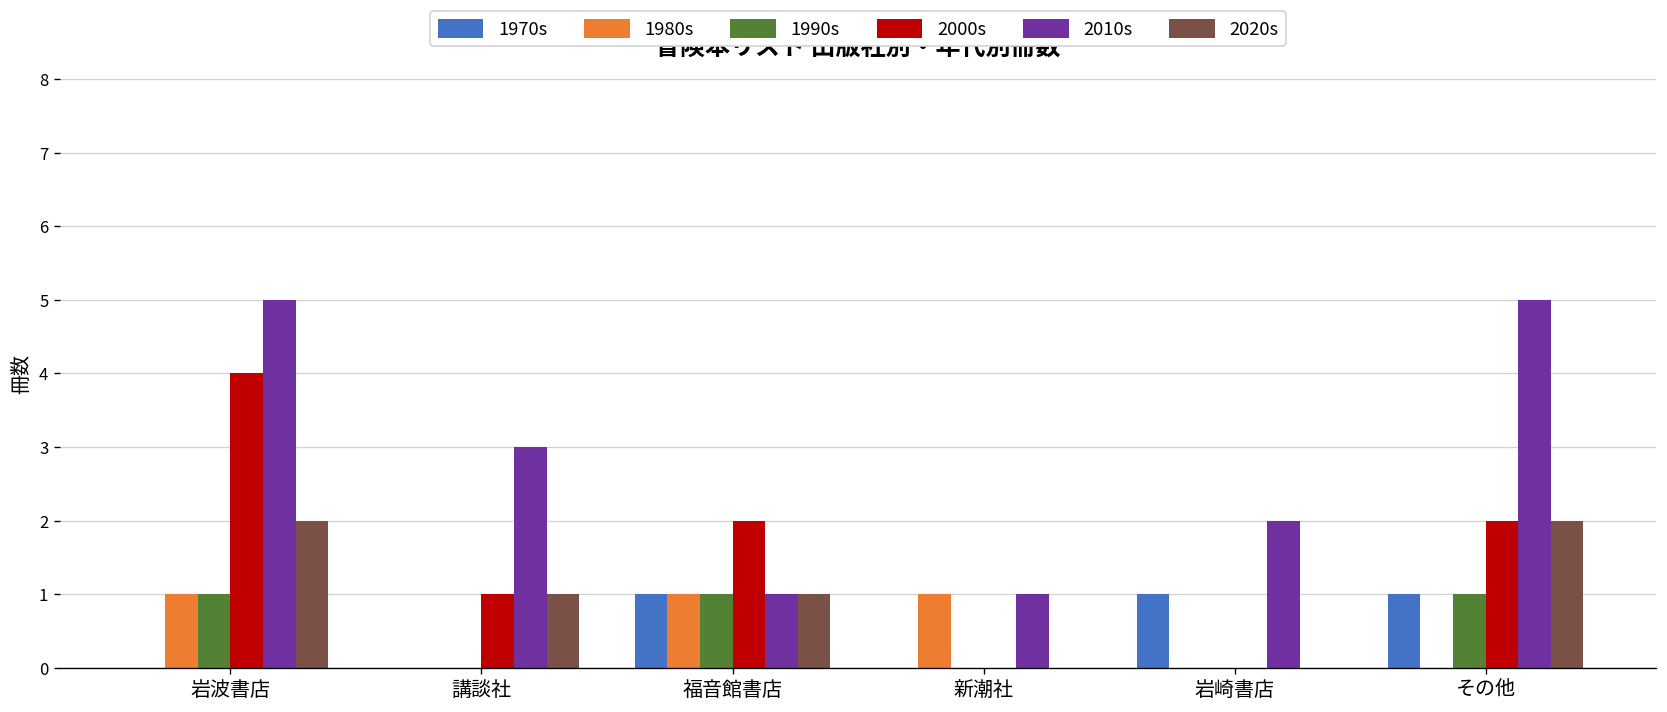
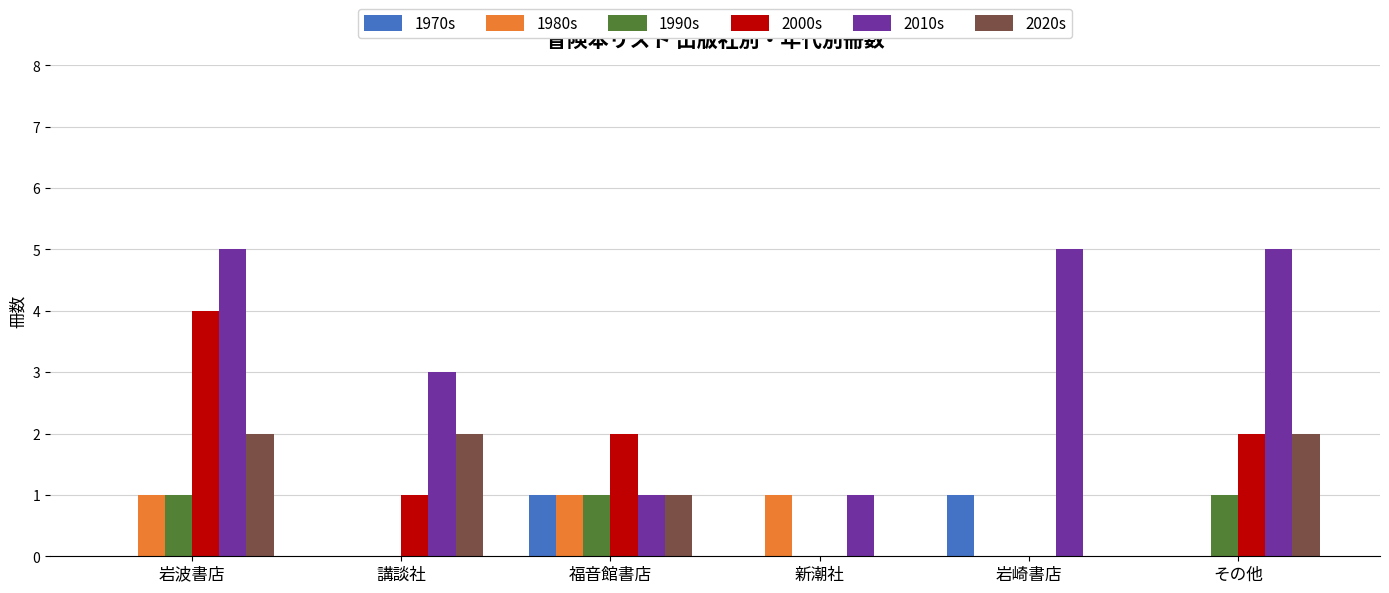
2020s, 講談社: 1 -> 2
2010s, 岩崎書店: 2 -> 5
1970s, その他: 1 -> 0
